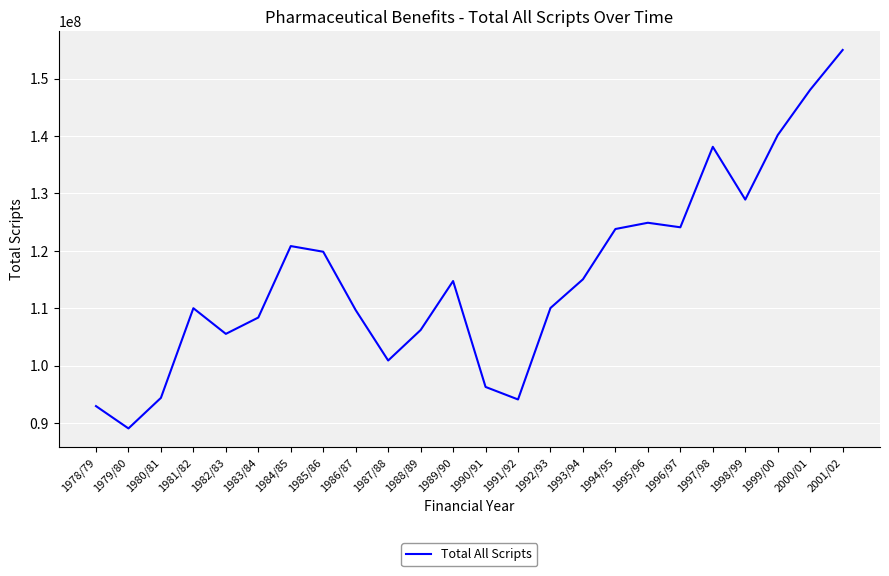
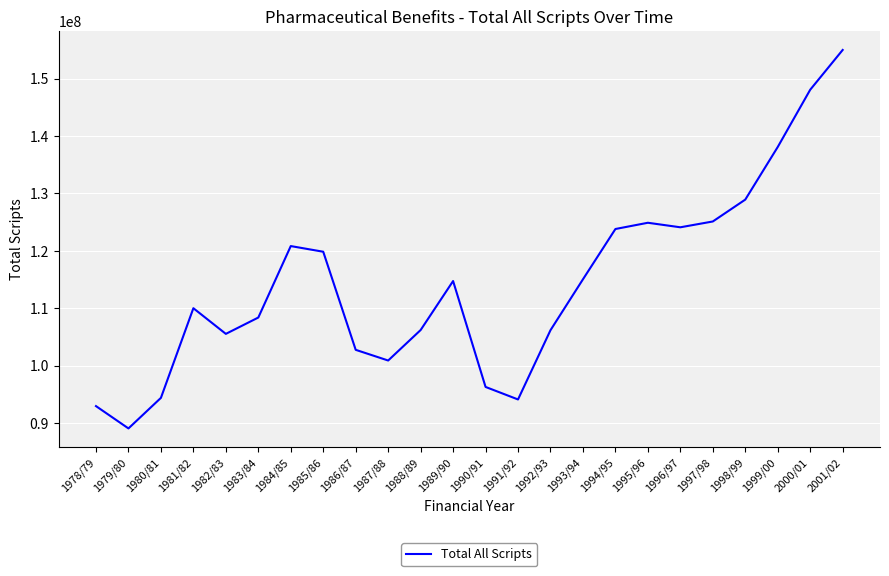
1986/87: 110000000 -> 103000000
1992/93: 110000000 -> 106000000
1997/98: 138000000 -> 125000000
1999/00: 140000000 -> 138000000
